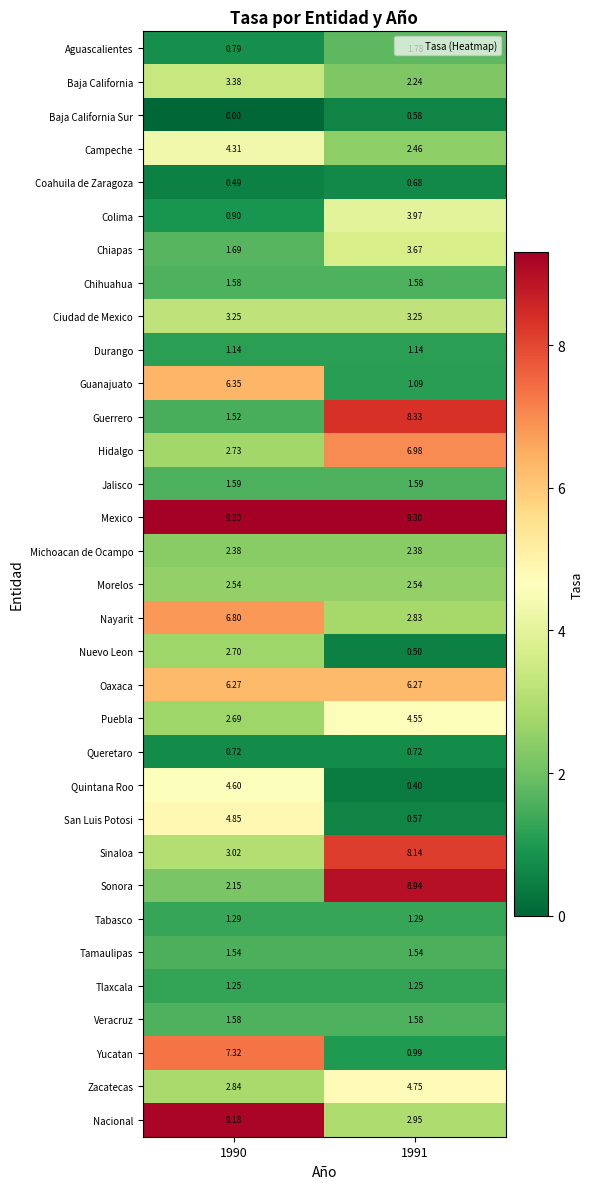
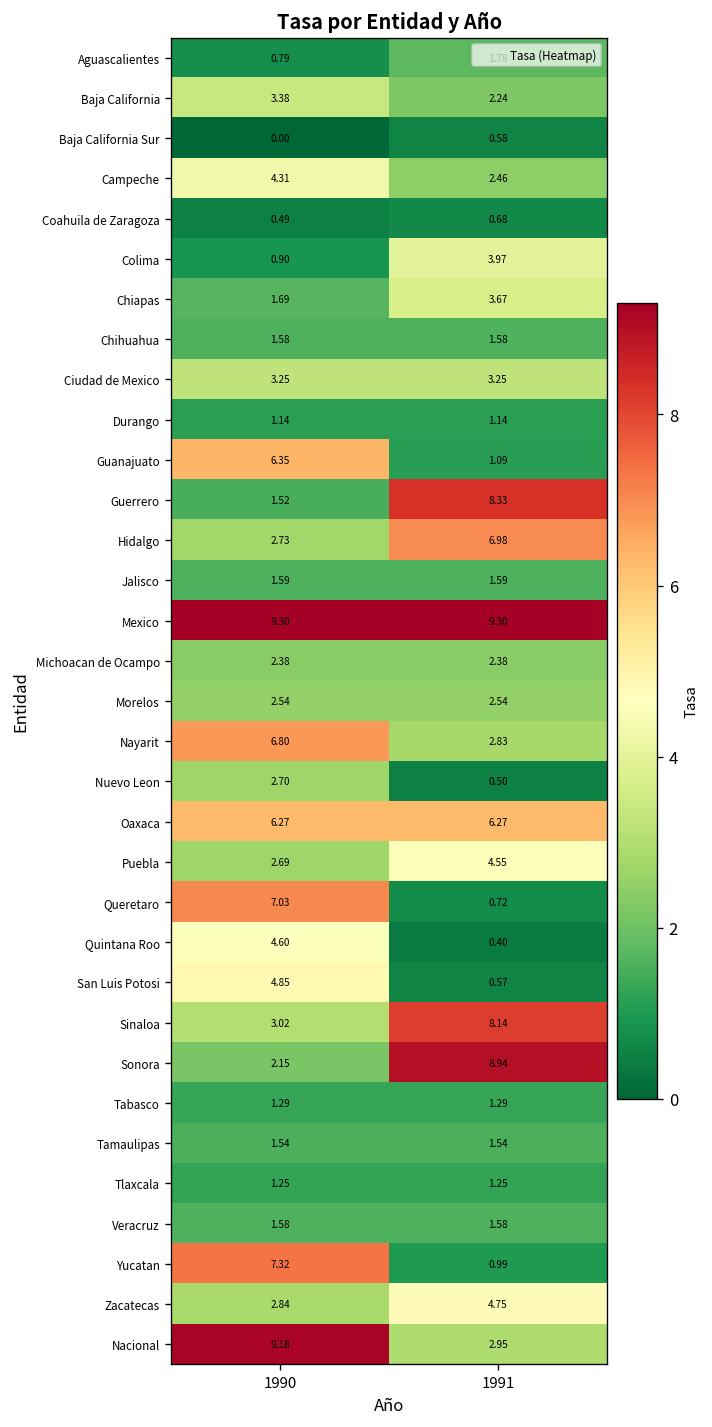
Queretaro, 1990: 0.72 -> 7.03
